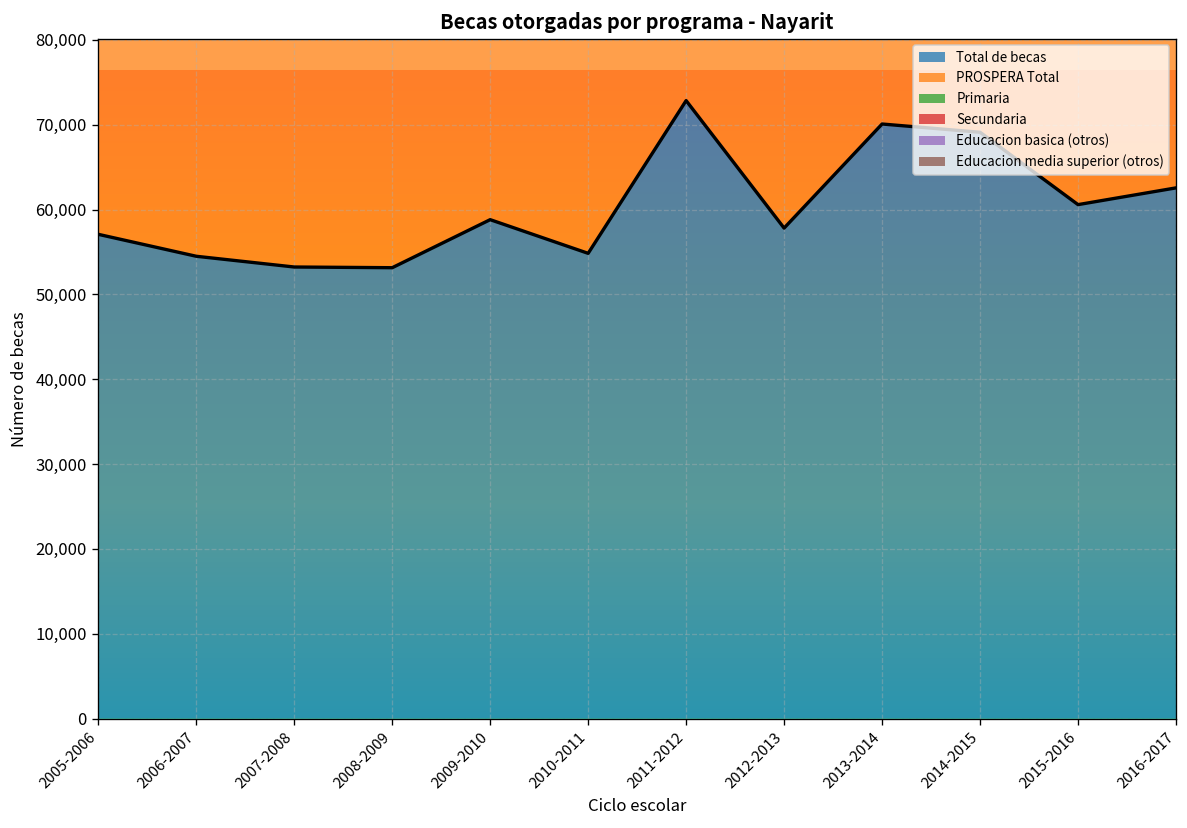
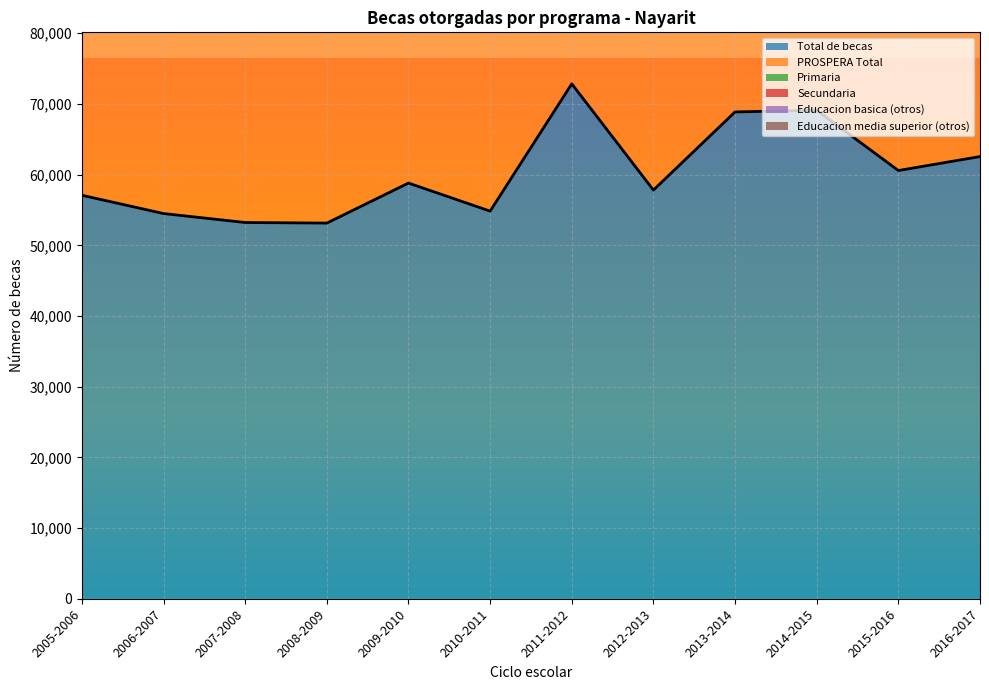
Total de becas, 2013-2014: 70,000 -> 69,000
